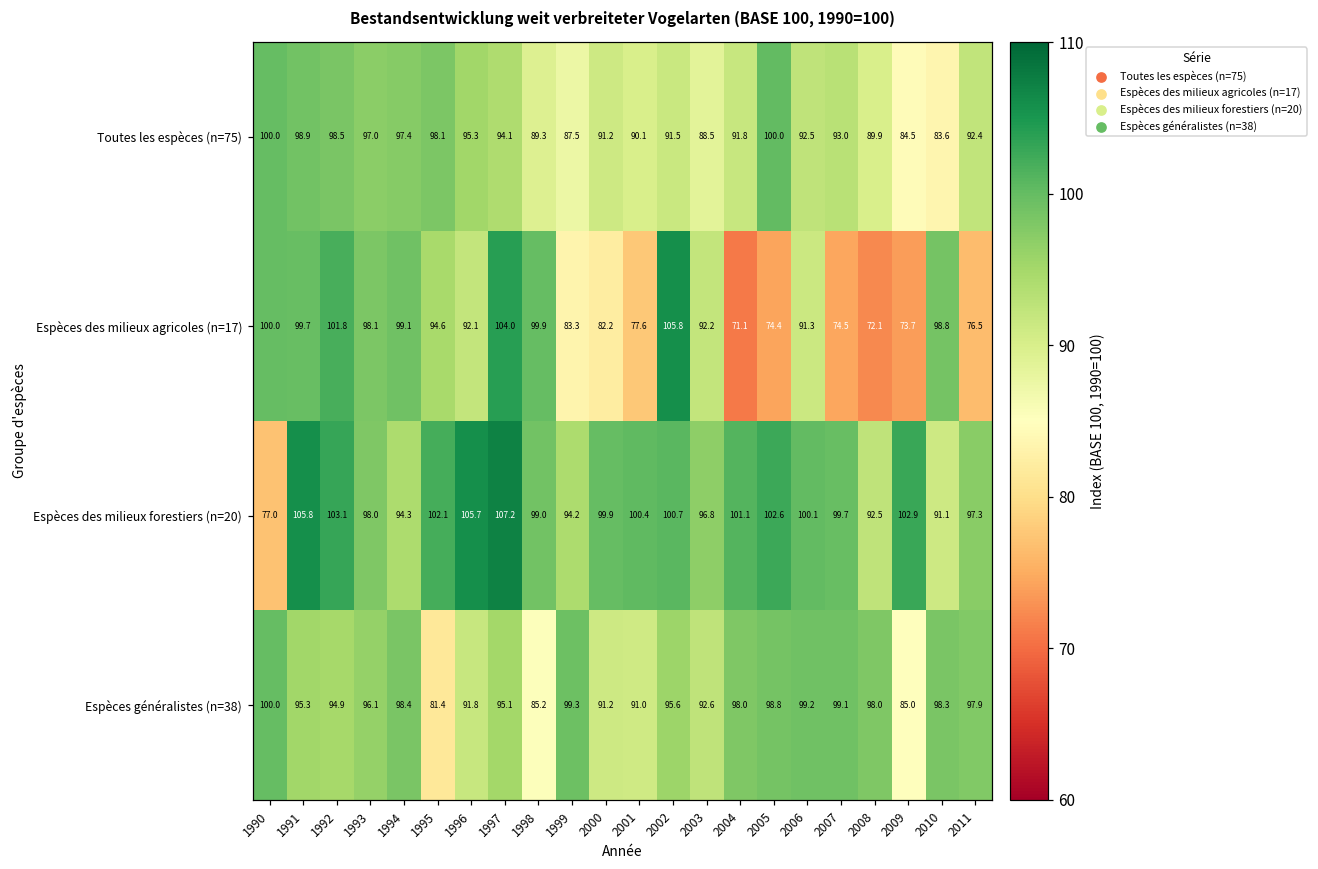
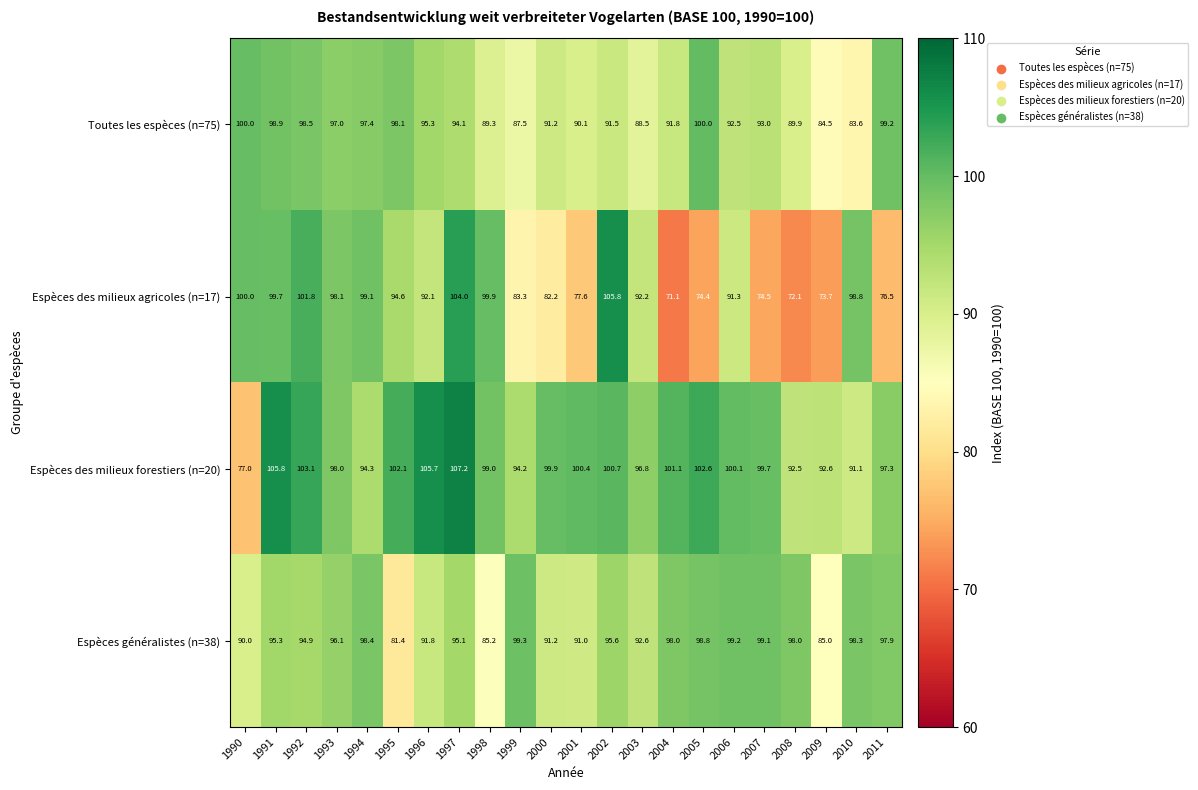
Toutes les espèces (n=75), 2011: 92.4 -> 99.2
Espèces des milieux forestiers (n=20), 2009: 102.9 -> 92.6
Espèces généralistes (n=38), 1990: 100.0 -> 90.0
